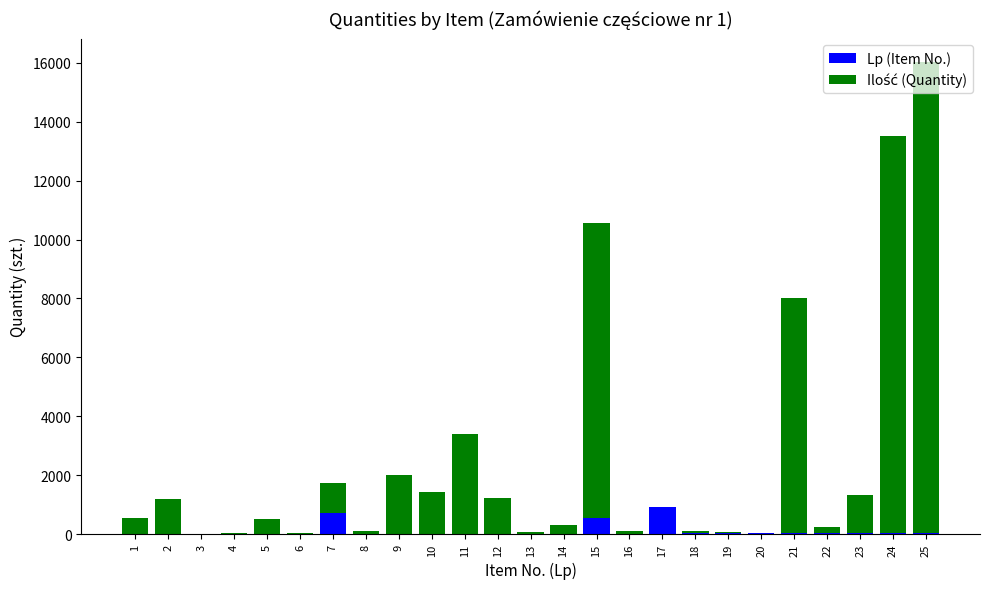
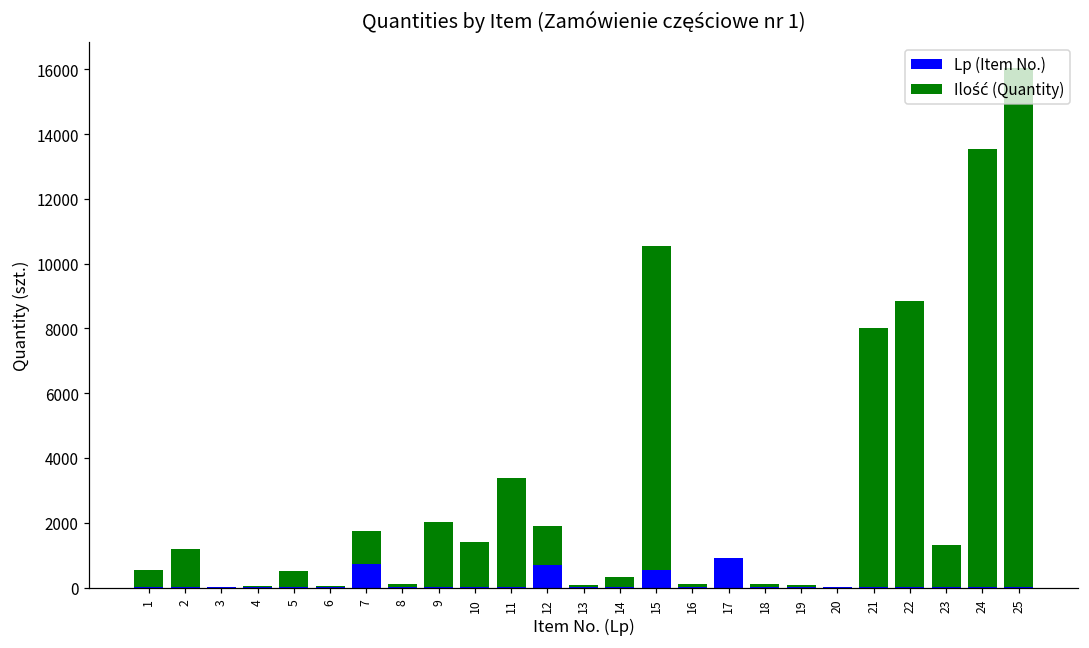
Lp (Item No.), 12: 0 -> 700
Ilość (Quantity), 22: 200 -> 8800
